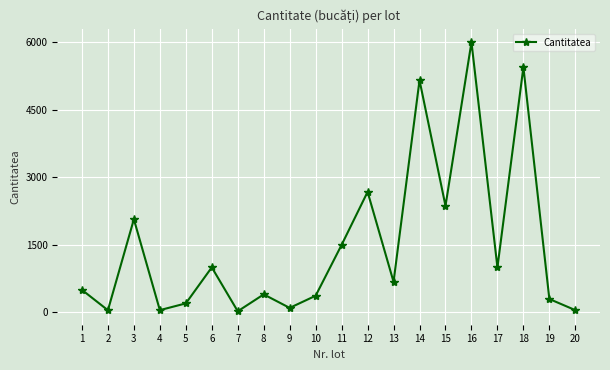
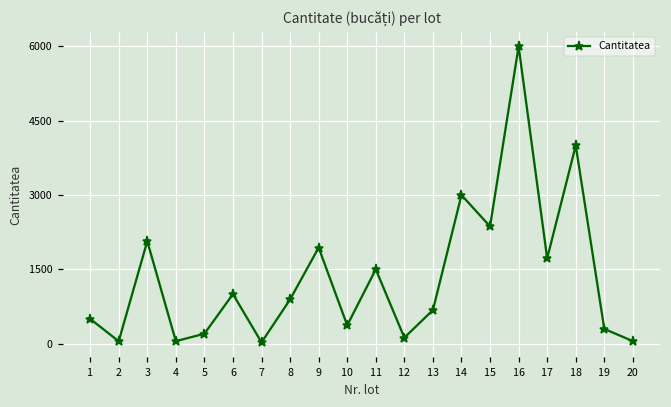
8: 400 -> 900
9: 100 -> 1900
12: 2700 -> 100
14: 5200 -> 3000
17: 1000 -> 1700
18: 5400 -> 4000
